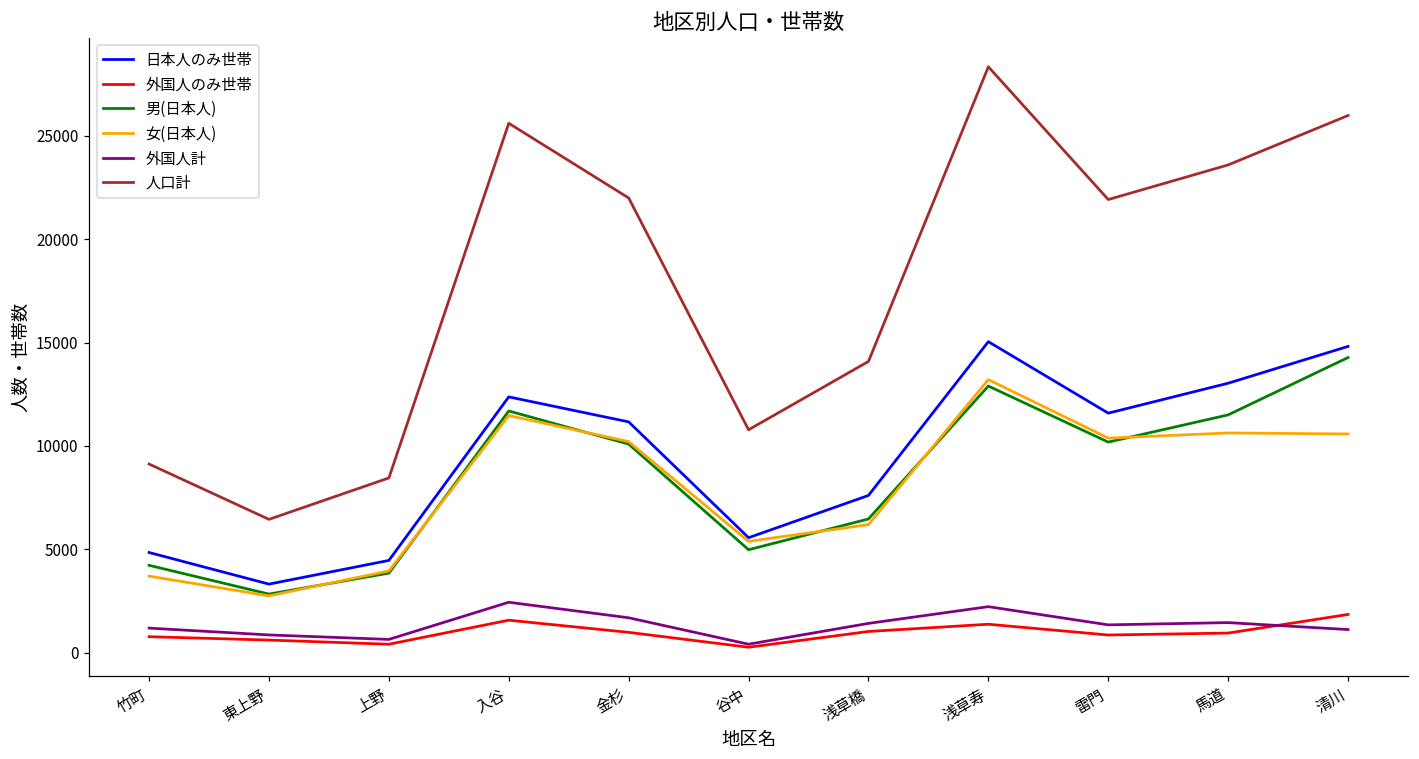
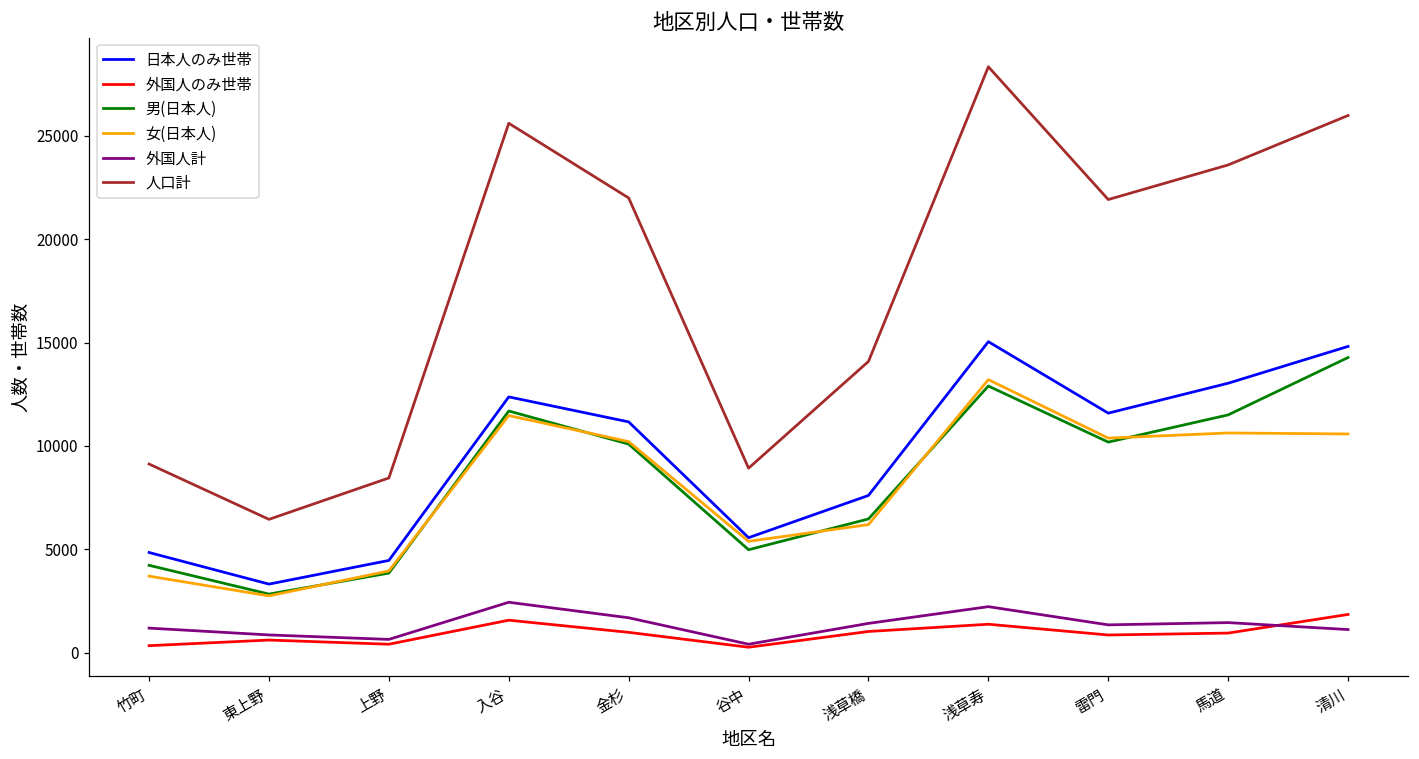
外国人のみ世帯, 竹町: 800 -> 300
人口計, 谷中: 10800 -> 8900
